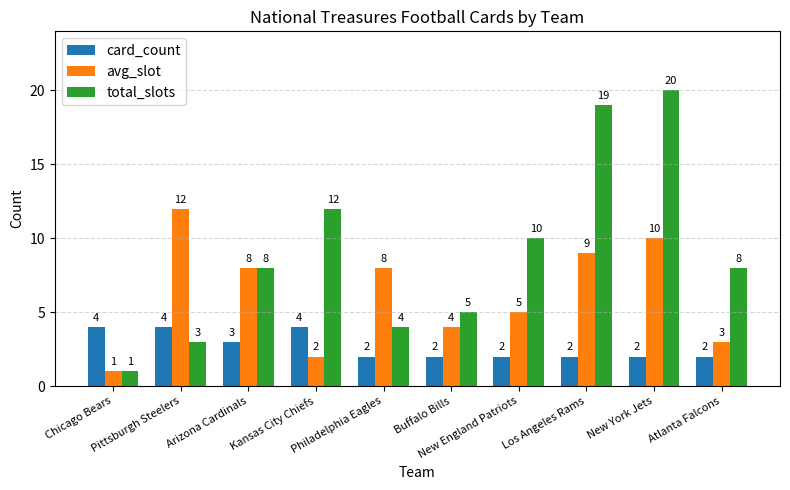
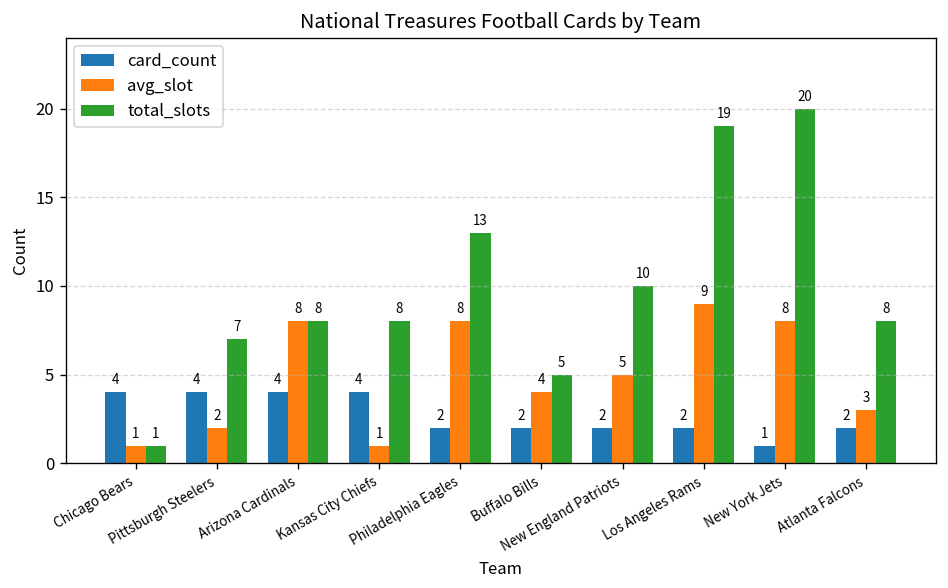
avg_slot, Pittsburgh Steelers: 12 -> 2
total_slots, Pittsburgh Steelers: 3 -> 7
card_count, Arizona Cardinals: 3 -> 4
avg_slot, Kansas City Chiefs: 2 -> 1
total_slots, Kansas City Chiefs: 12 -> 8
total_slots, Philadelphia Eagles: 4 -> 13
card_count, New York Jets: 2 -> 1
avg_slot, New York Jets: 10 -> 8
